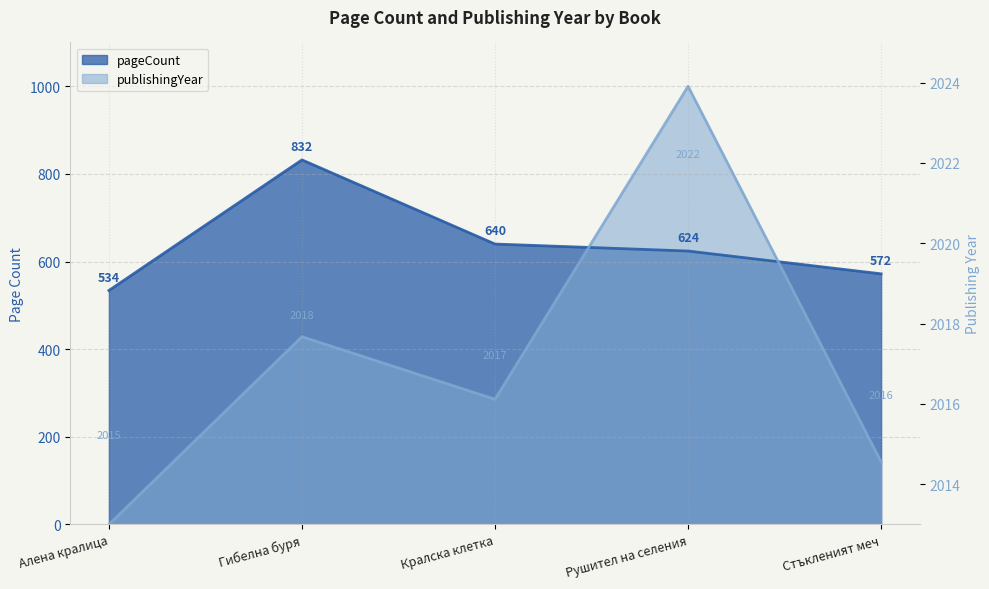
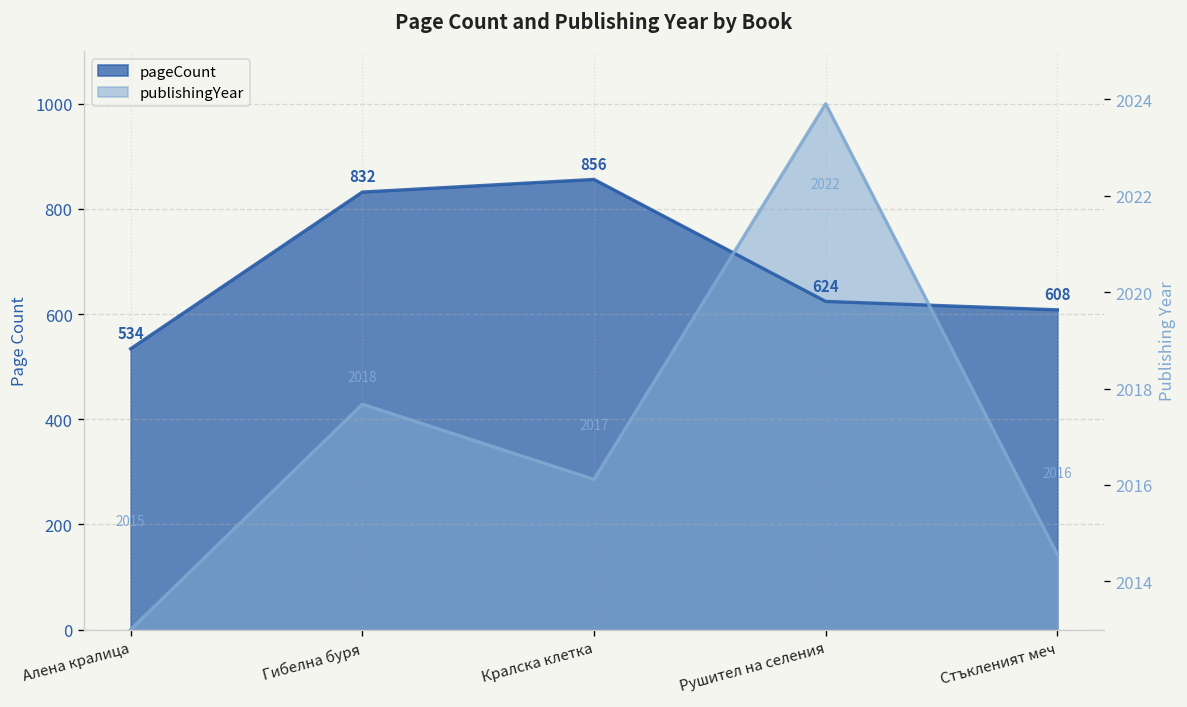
pageCount, Кралска клетка: 640 -> 856
pageCount, Стъкленият меч: 572 -> 608
